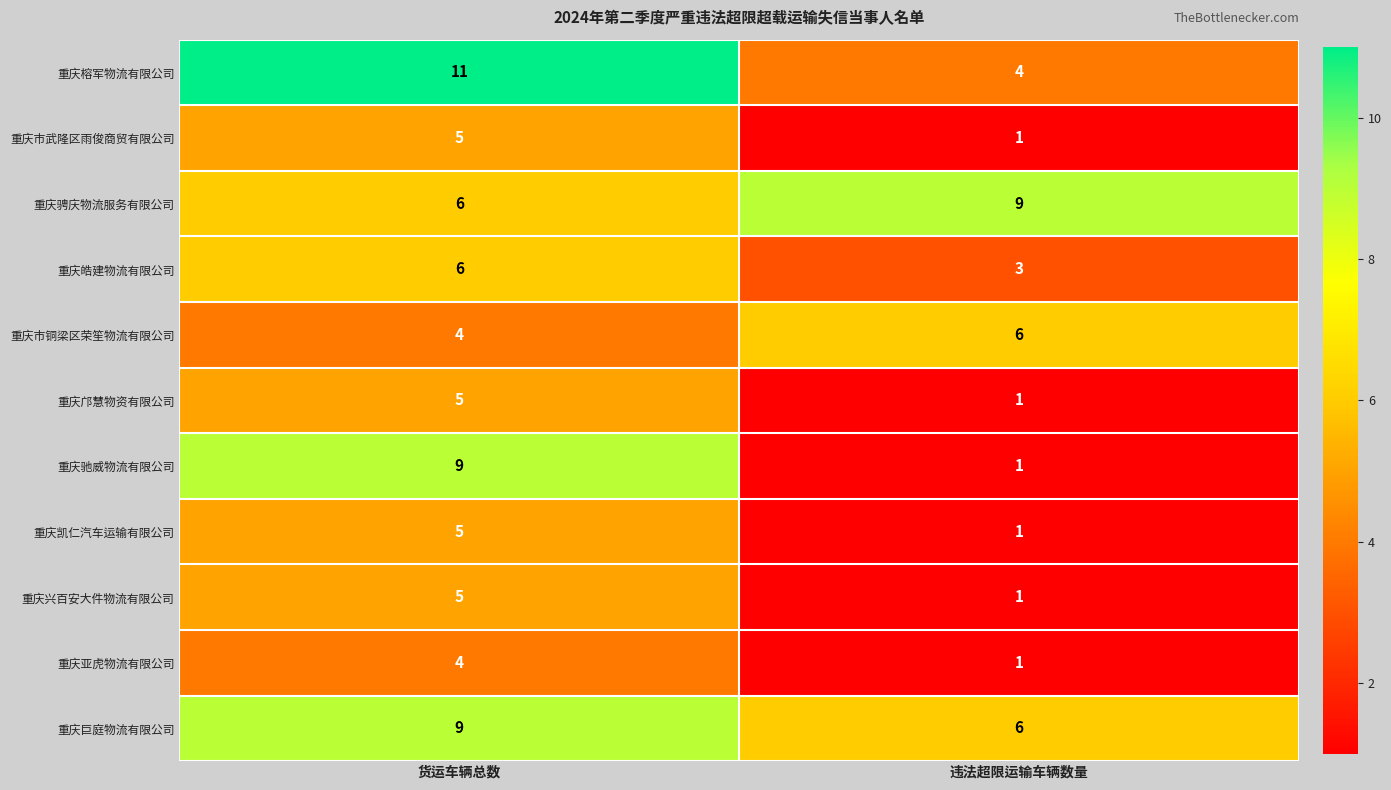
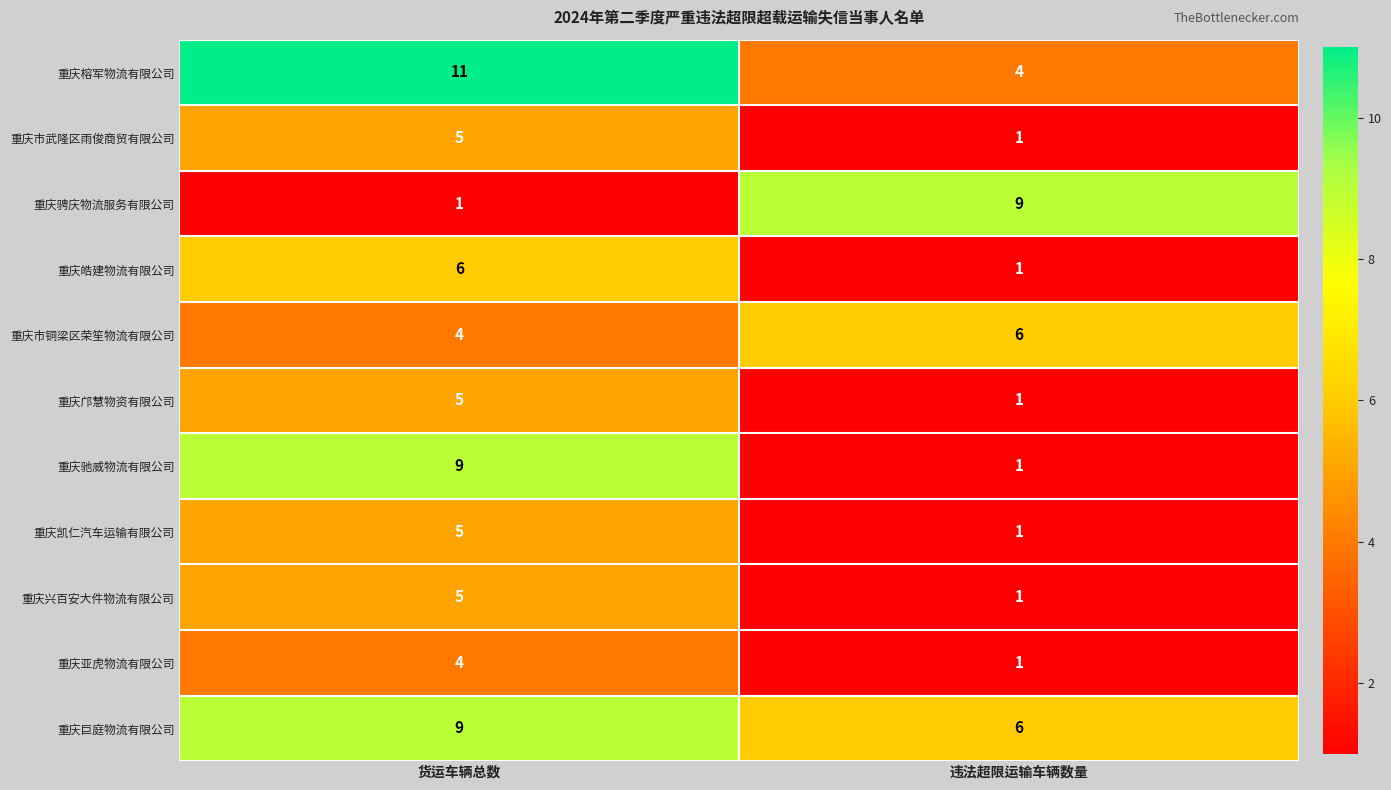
重庆骋庆物流服务有限公司, 货运车辆总数: 6 -> 1
重庆皓建物流有限公司, 违法超限运输车辆数量: 3 -> 1
